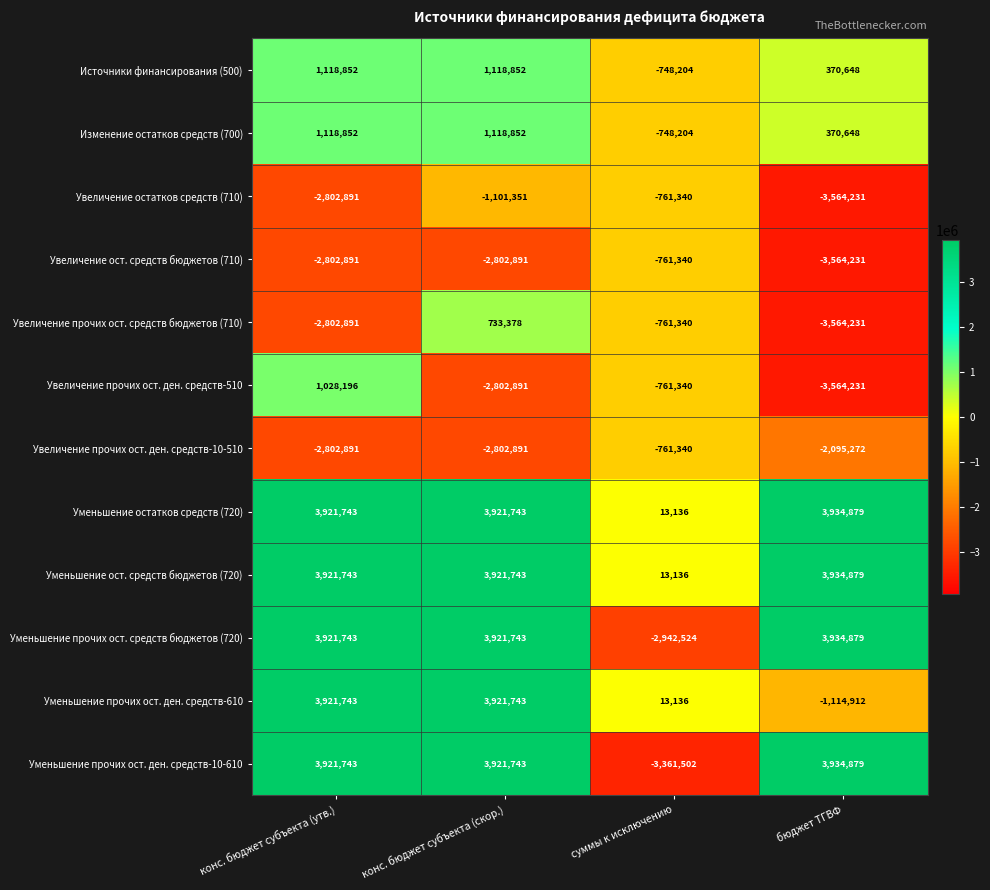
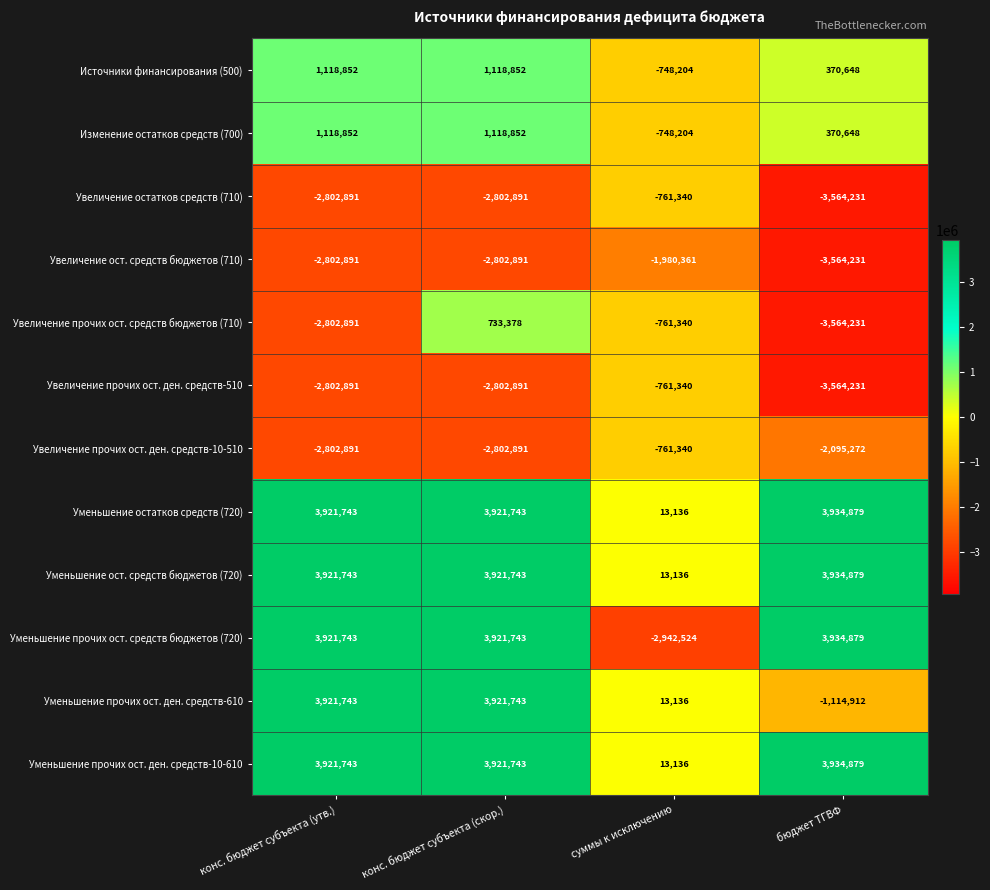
Увеличение остатков средств (710), конс. бюджет субъекта (скор.): -1,101,351 -> -2,802,891
Увеличение ост. средств бюджетов (710), суммы к исключению: -761,340 -> -1,980,361
Увеличение прочих ост. ден. средств-510, конс. бюджет субъекта (утв.): 1,028,196 -> -2,802,891
Уменьшение прочих ост. ден. средств-10-610, суммы к исключению: -3,361,502 -> 13,136
